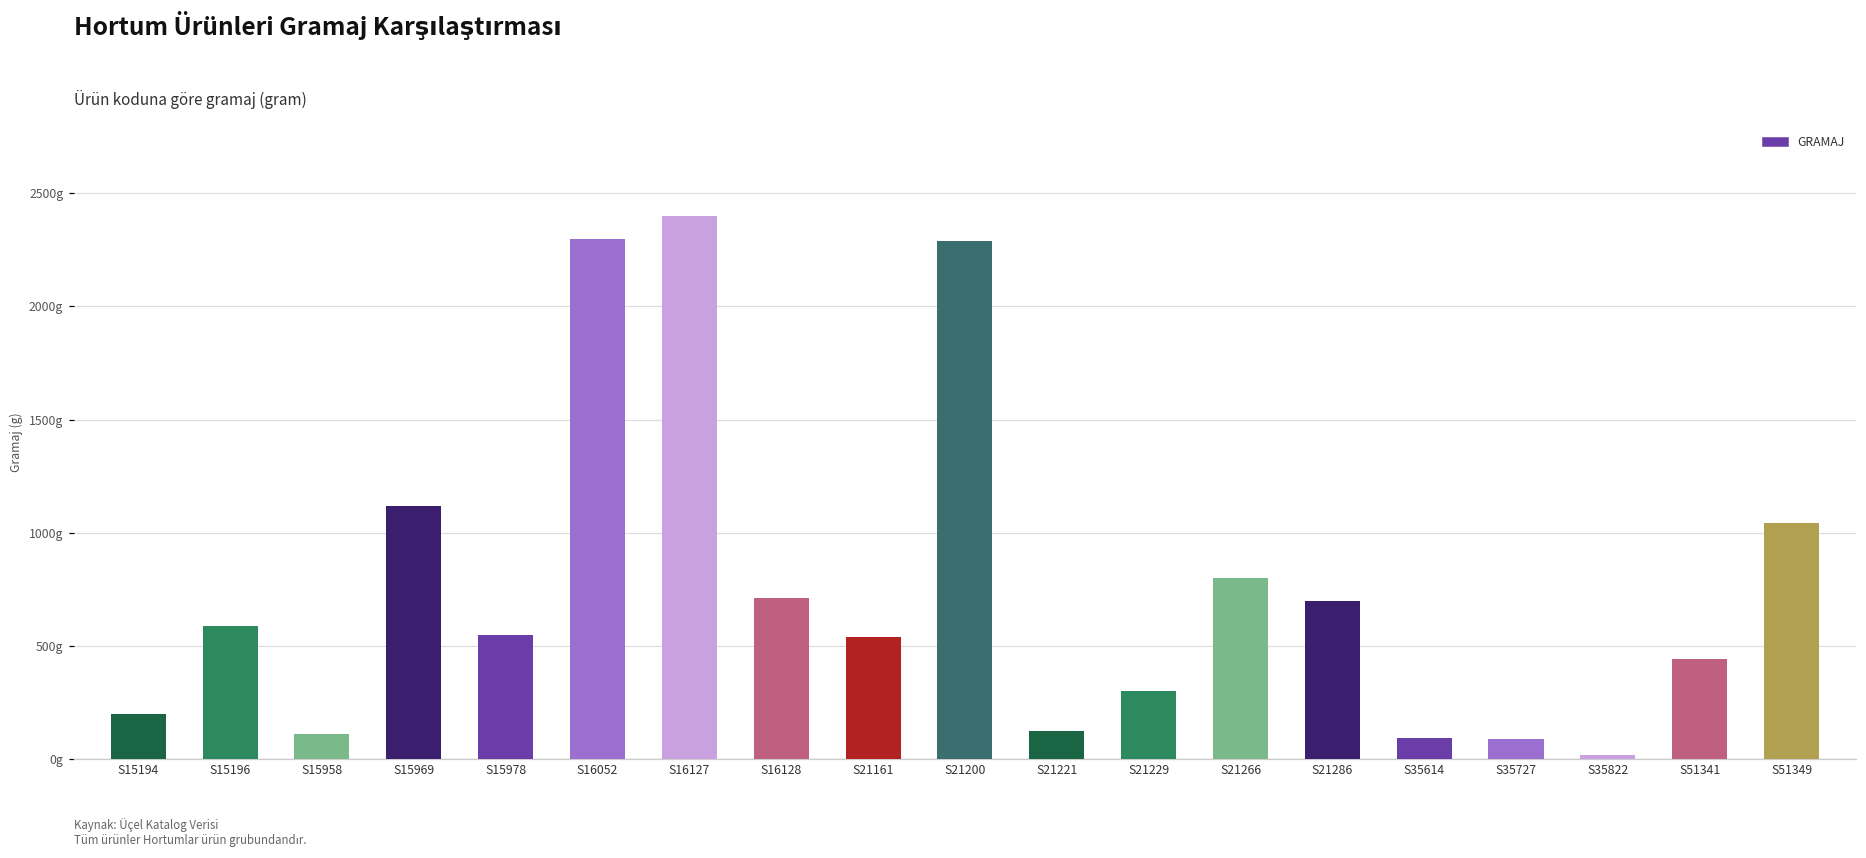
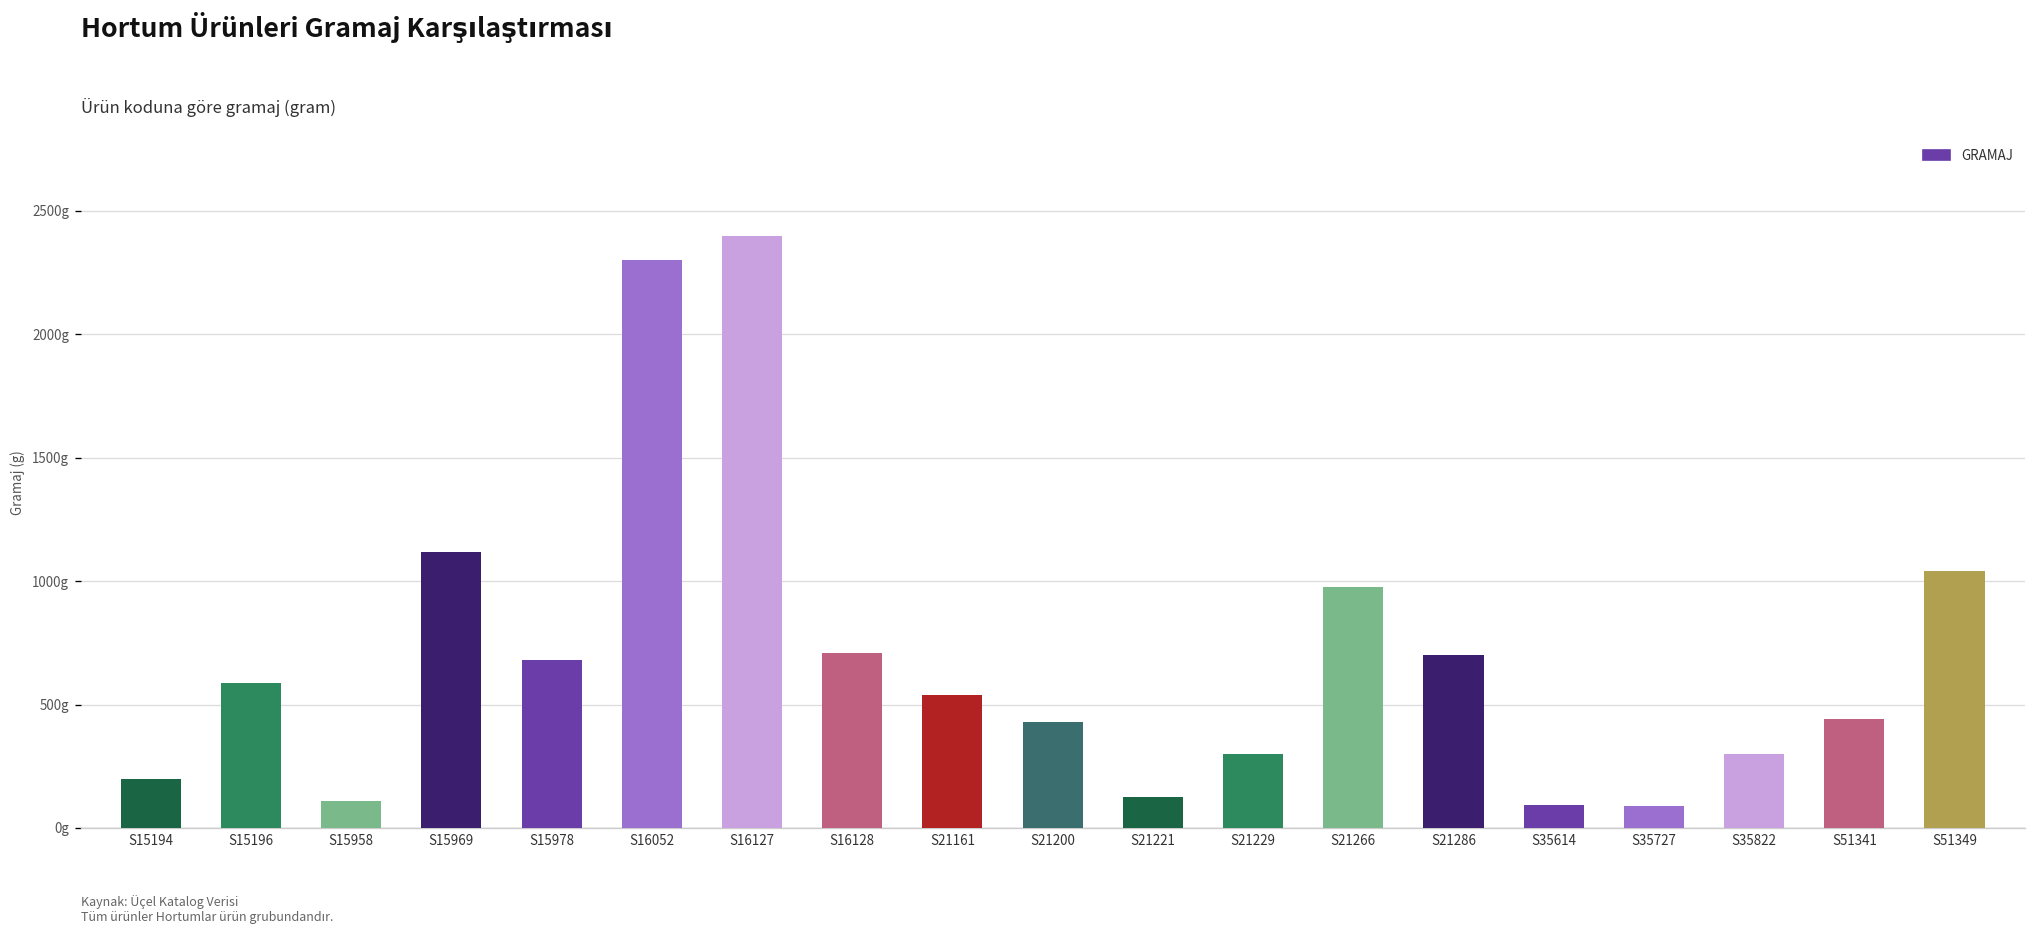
S15978: 550g -> 680g
S21200: 2290g -> 430g
S21266: 800g -> 980g
S35822: 20g -> 300g
